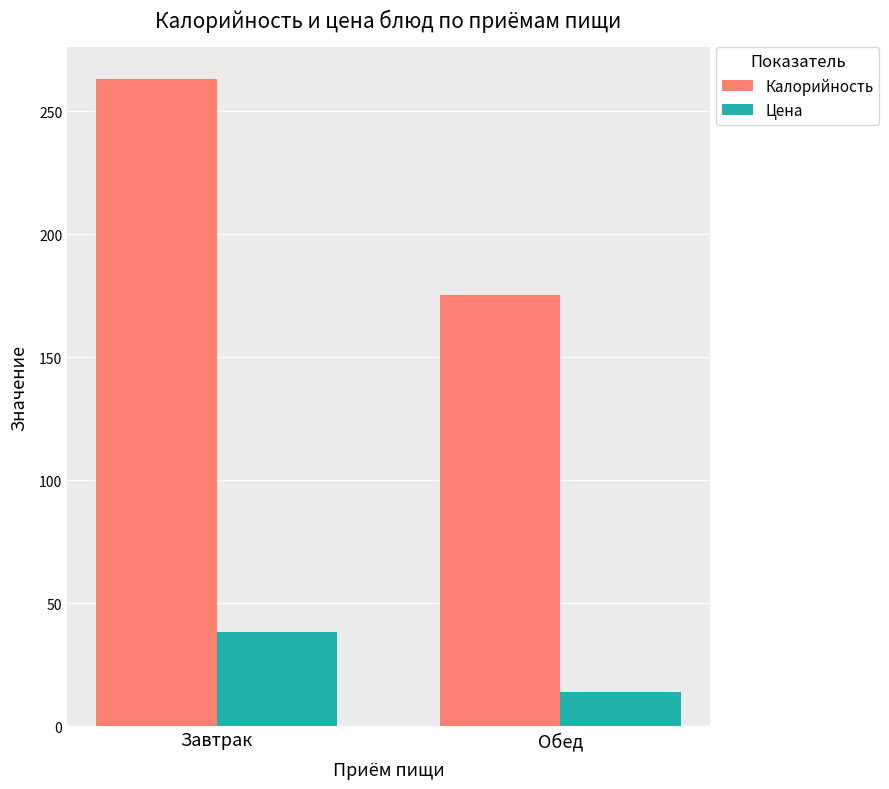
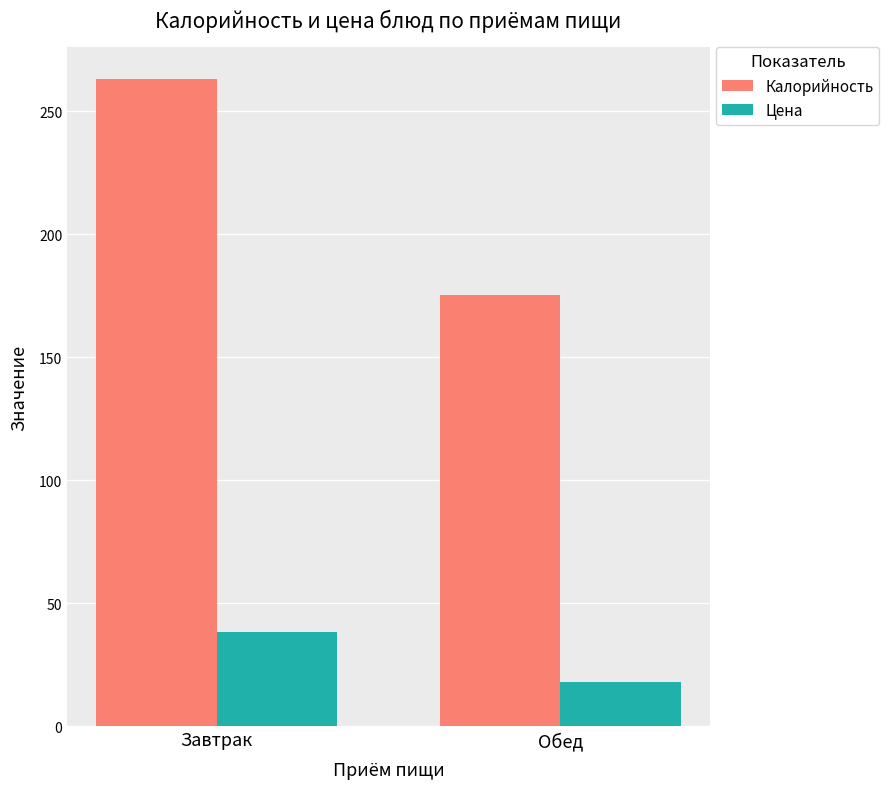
Цена, Обед: 14 -> 18
